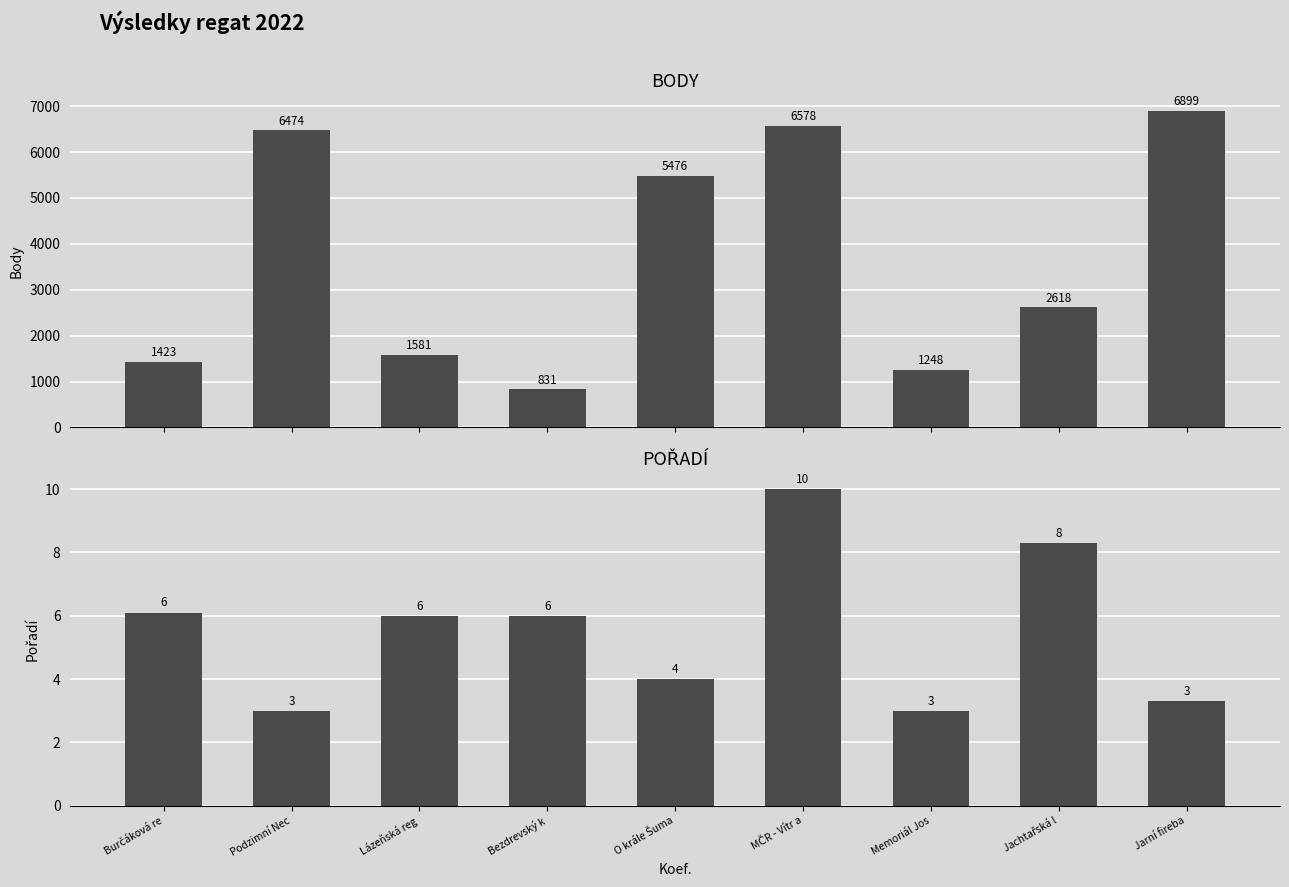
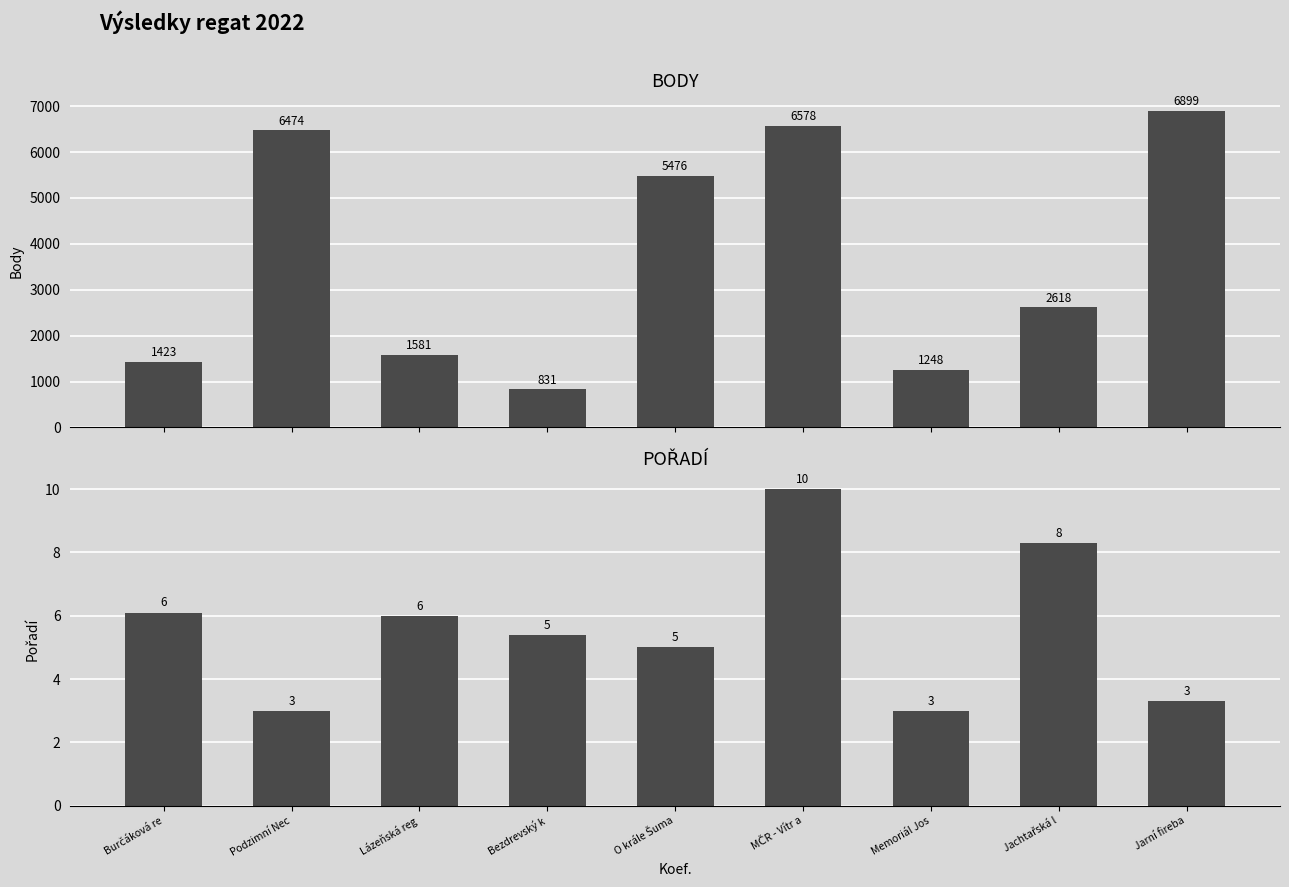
POŘADÍ, Bezdrevský k: 6 -> 5
POŘADÍ, O krále Šuma: 4 -> 5
